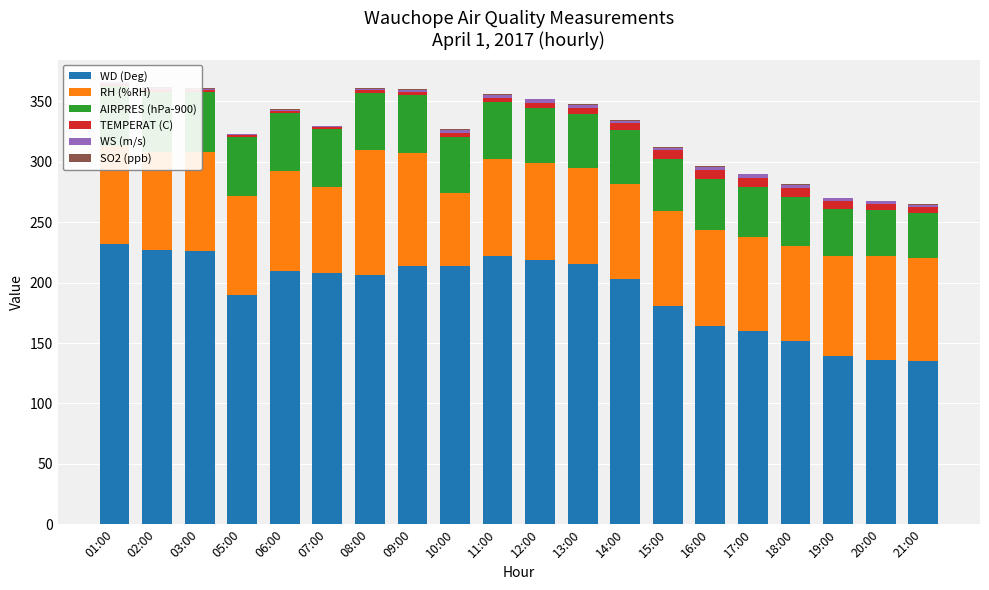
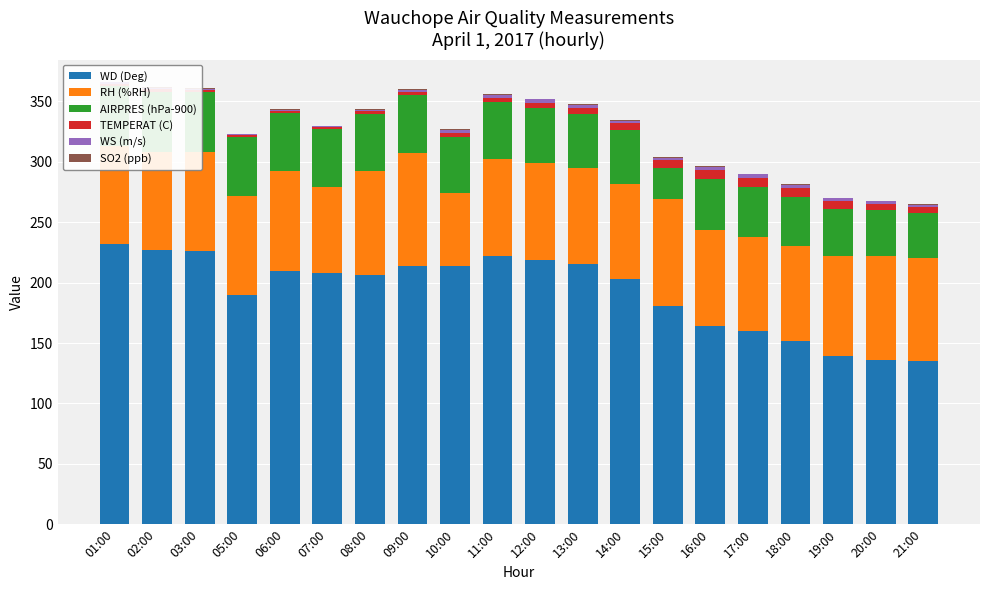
RH (%RH), 08:00: 103 -> 86
RH (%RH), 15:00: 79 -> 89
AIRPRES (hPa-900), 15:00: 43 -> 25
